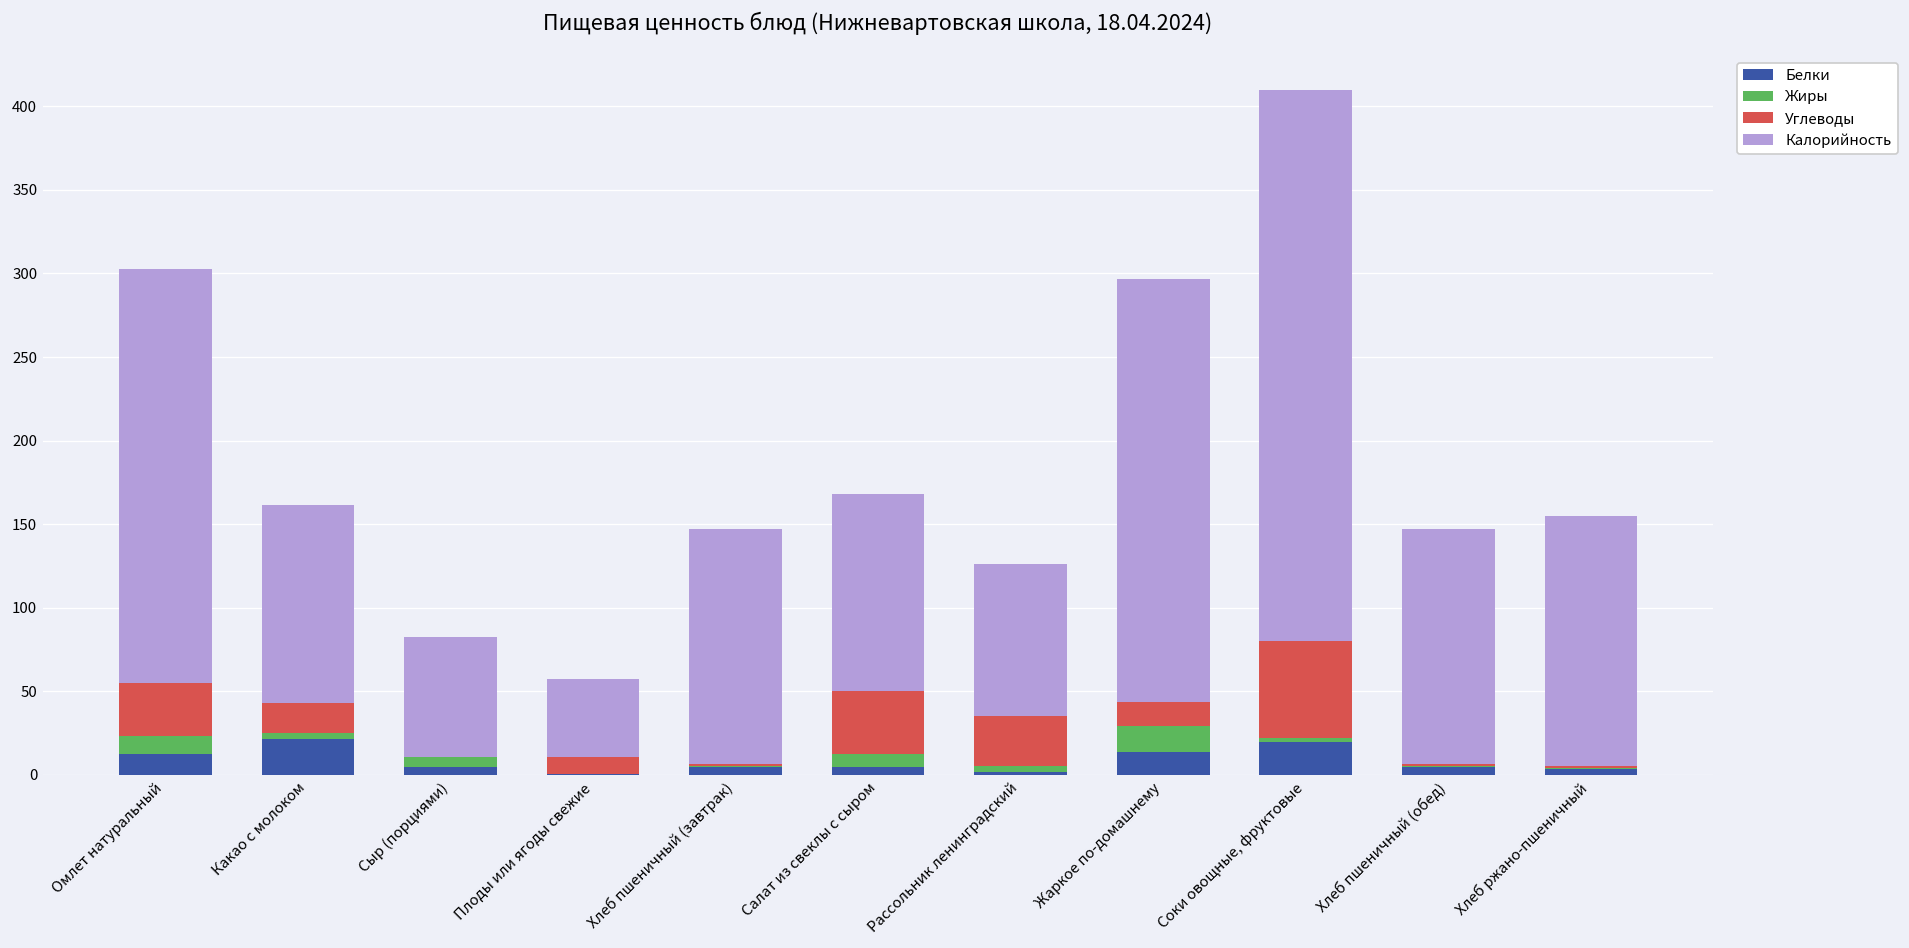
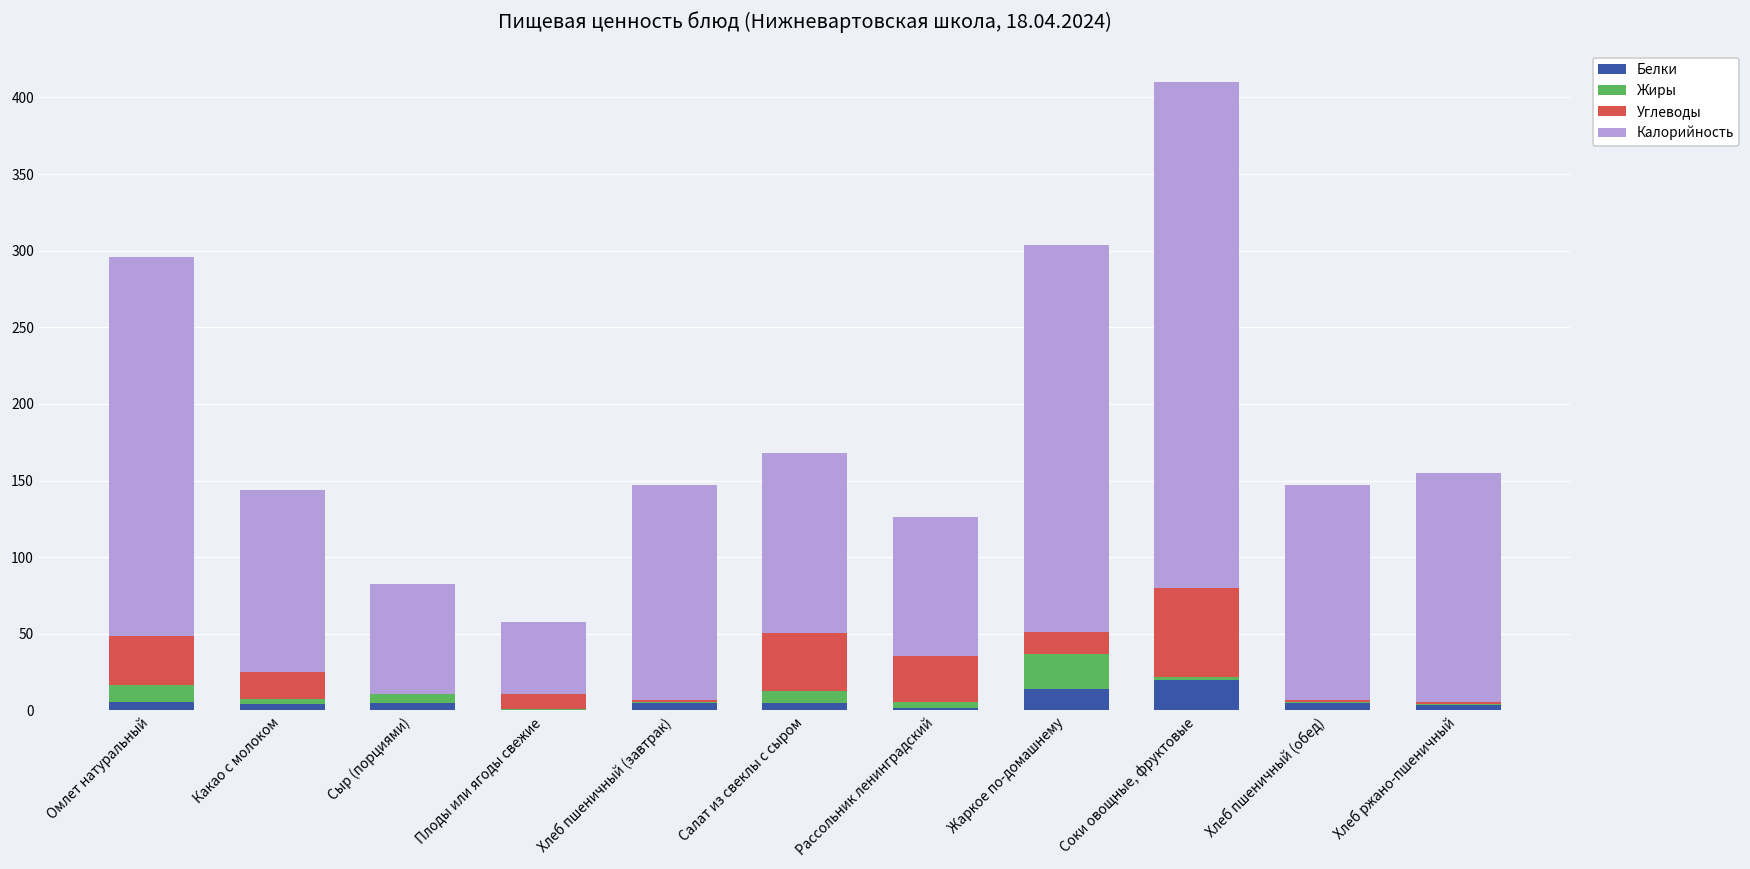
Белки, Омлет натуральный: 13 -> 6
Белки, Какао с молоком: 22 -> 4
Жиры, Жаркое по-домашнему: 16 -> 23
